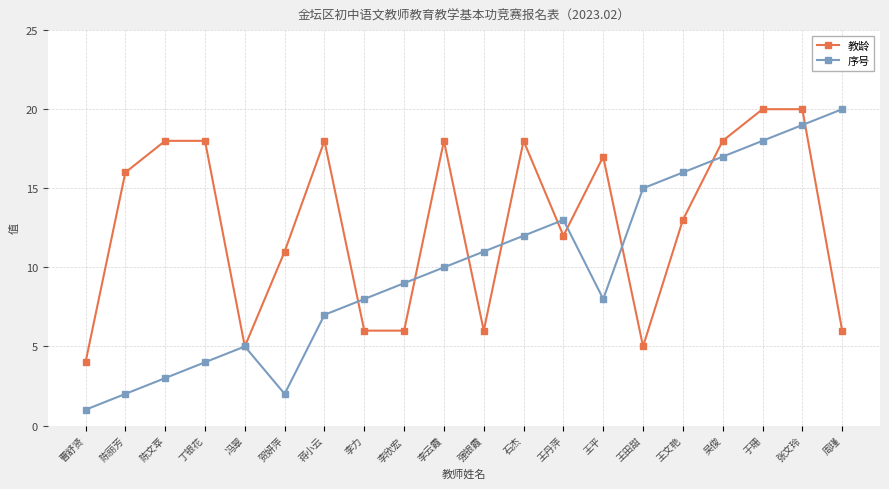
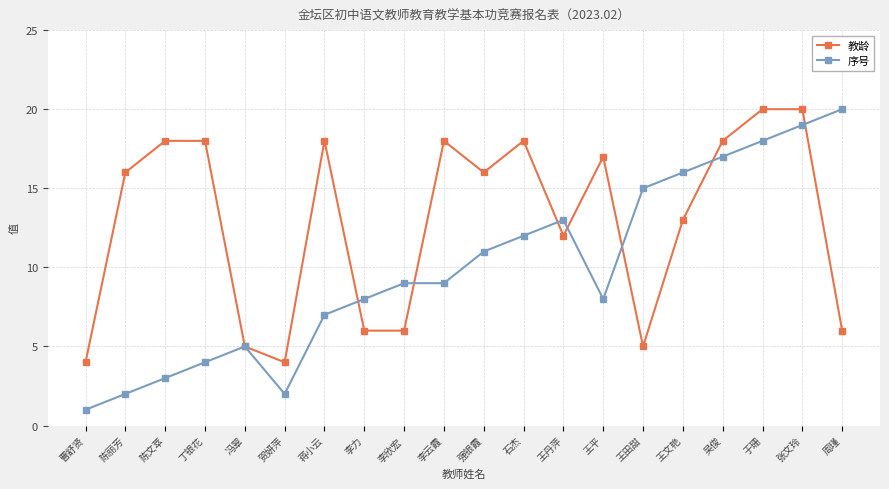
教龄, 贺妍萍: 11 -> 4
序号, 李云霞: 10 -> 9
教龄, 强银霞: 6 -> 16
